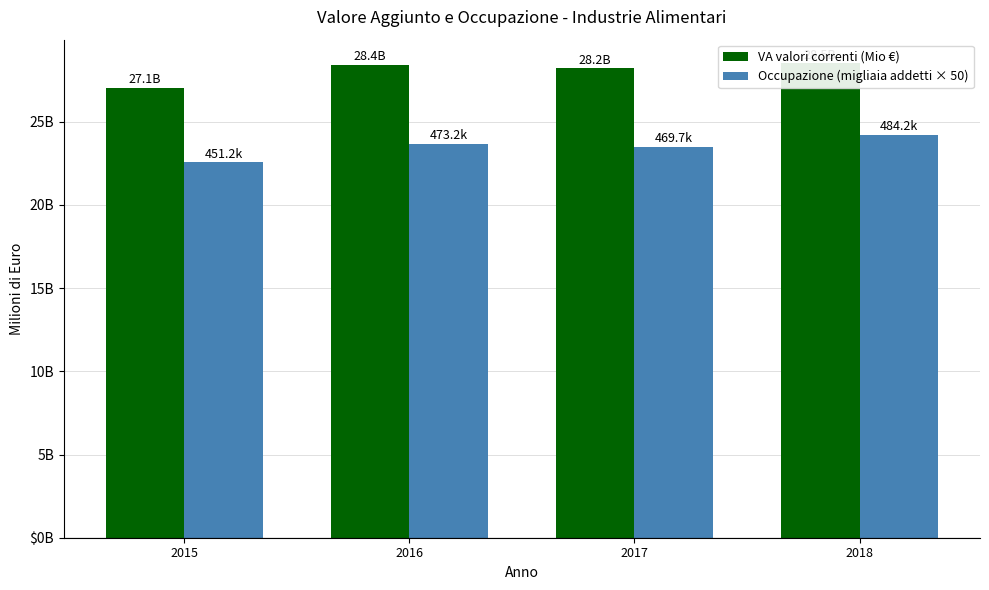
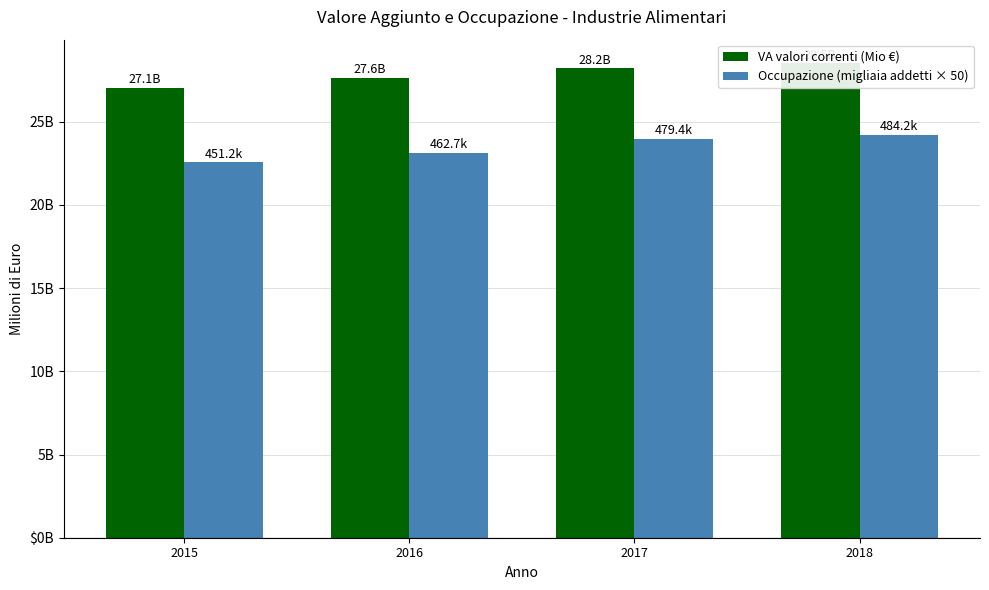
VA valori correnti (Mio €), 2016: 28.4B -> 27.6B
Occupazione (migliaia addetti × 50), 2016: 473.2k -> 462.7k
Occupazione (migliaia addetti × 50), 2017: 469.7k -> 479.4k
